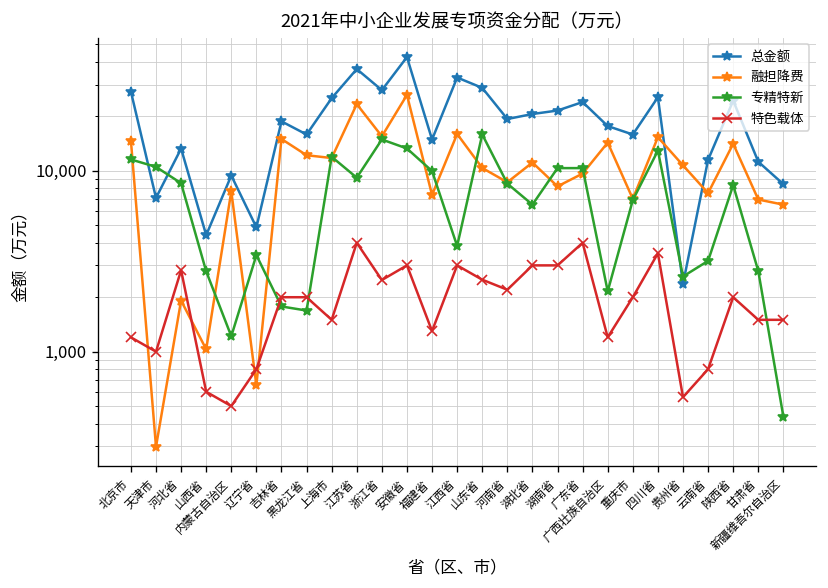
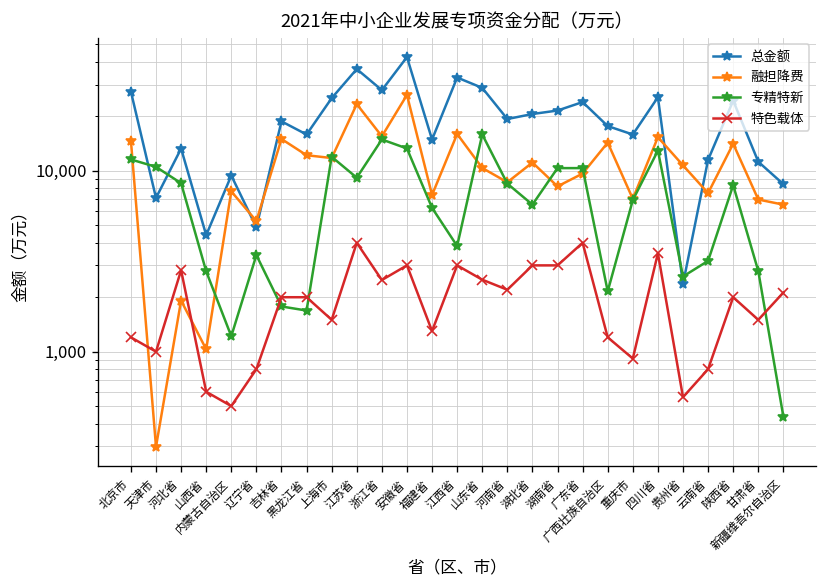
融担降费, 辽宁省: 650 -> 5,300
专精特新, 福建省: 10,000 -> 6,200
特色载体, 重庆市: 2,000 -> 900
特色载体, 新疆维吾尔自治区: 1,500 -> 2,100
